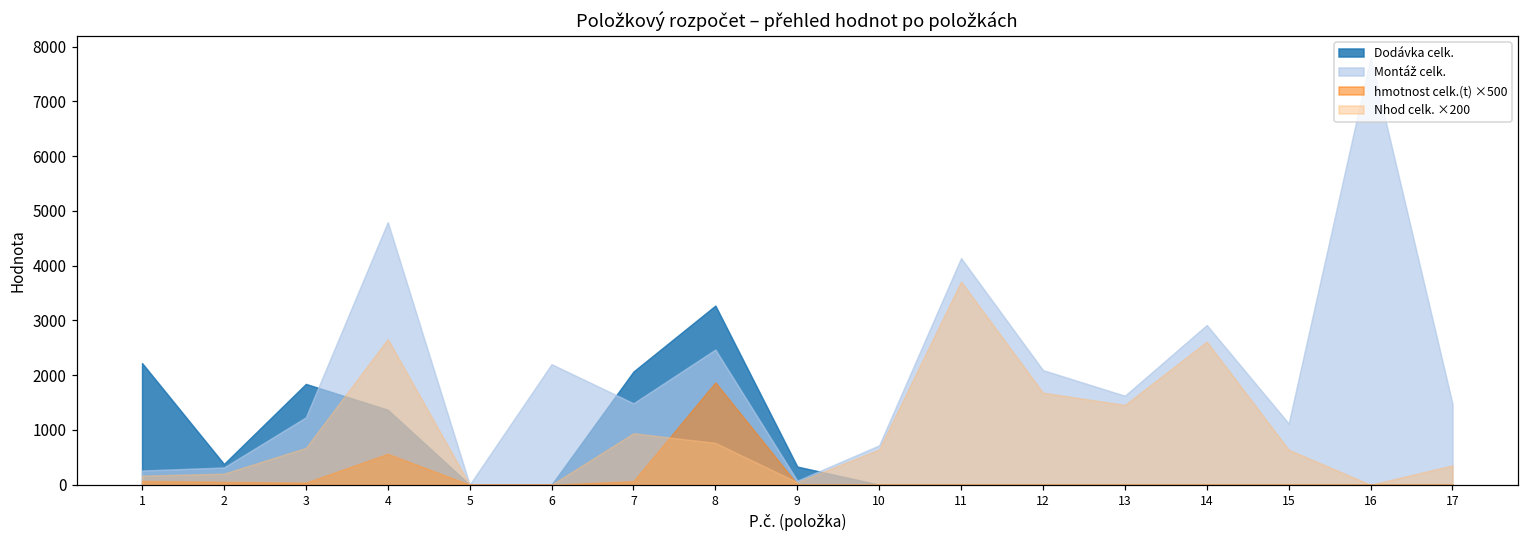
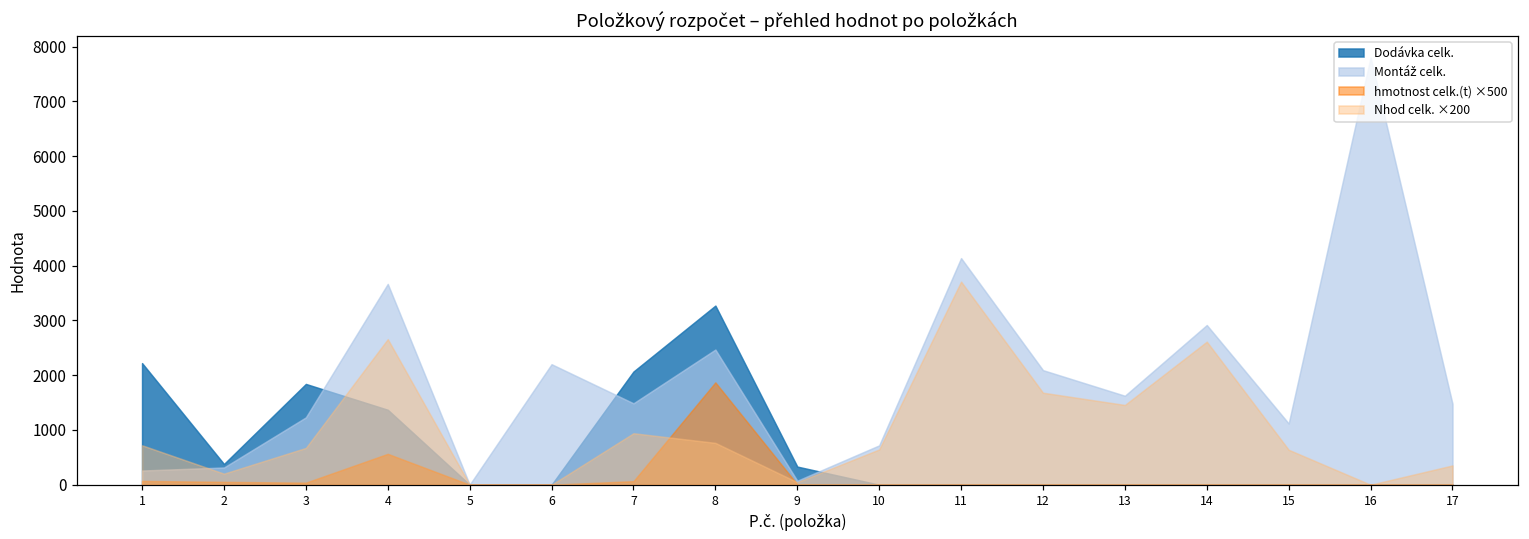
Nhod celk. ×200, 1: 200 -> 700
Montáž celk., 4: 4800 -> 3700
